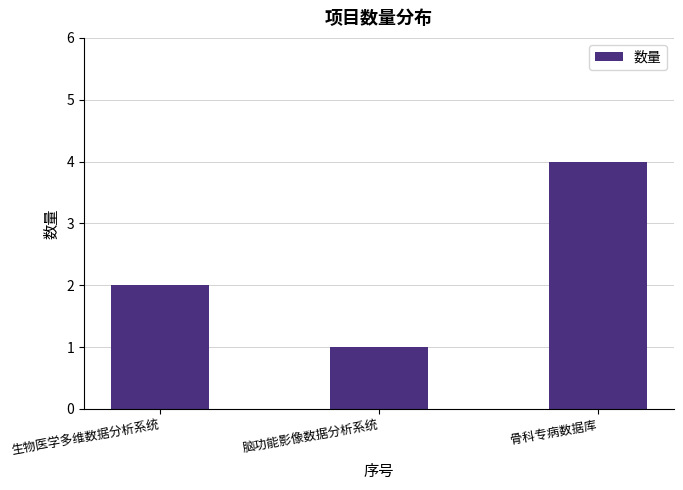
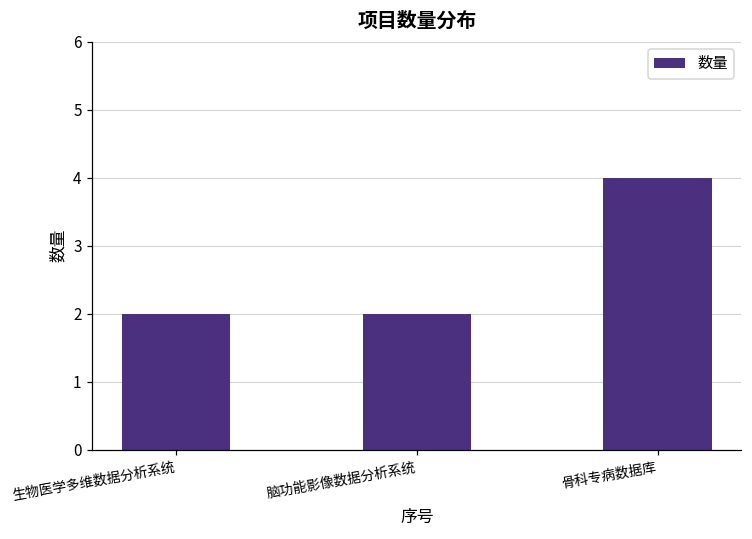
脑功能影像数据分析系统: 1 -> 2
